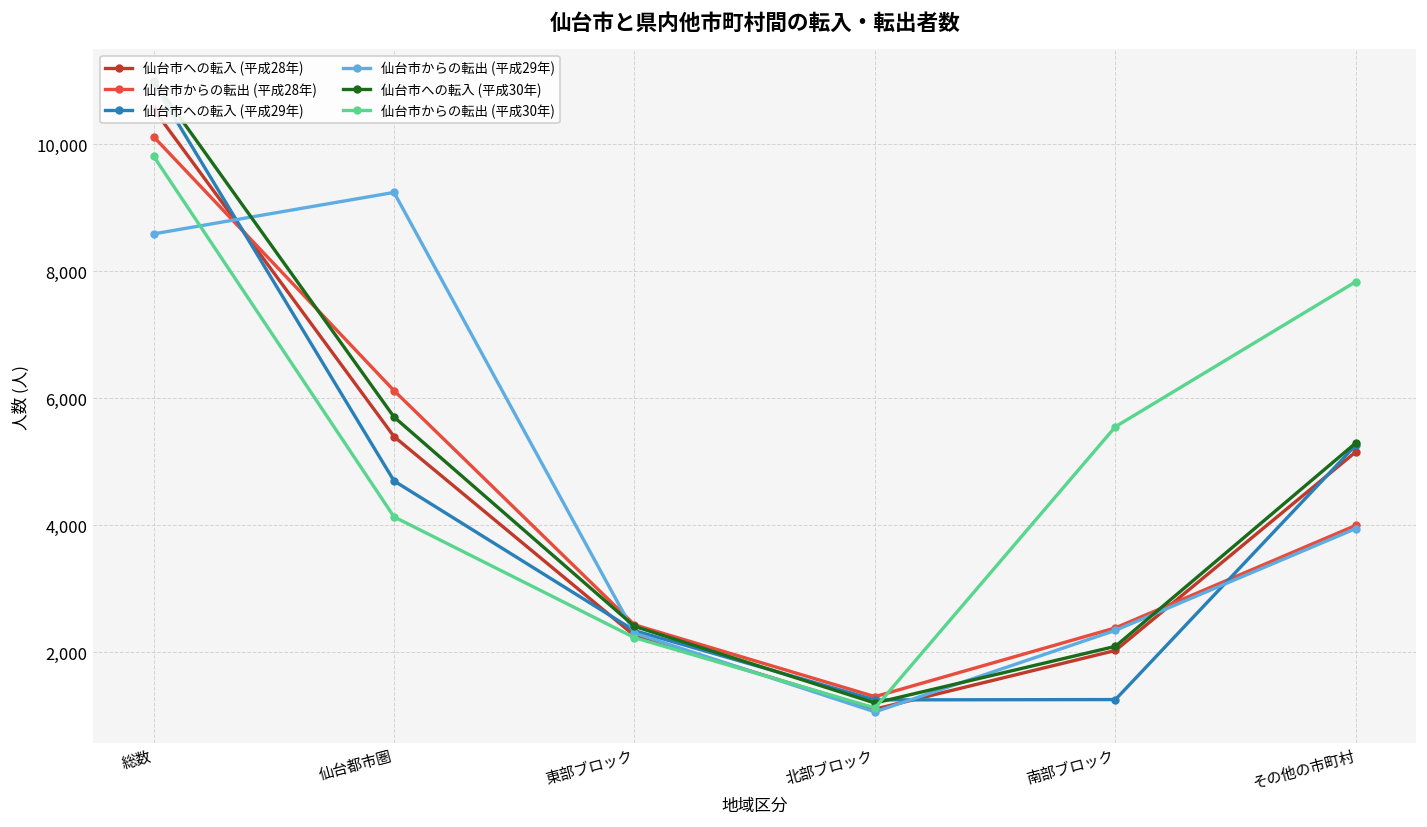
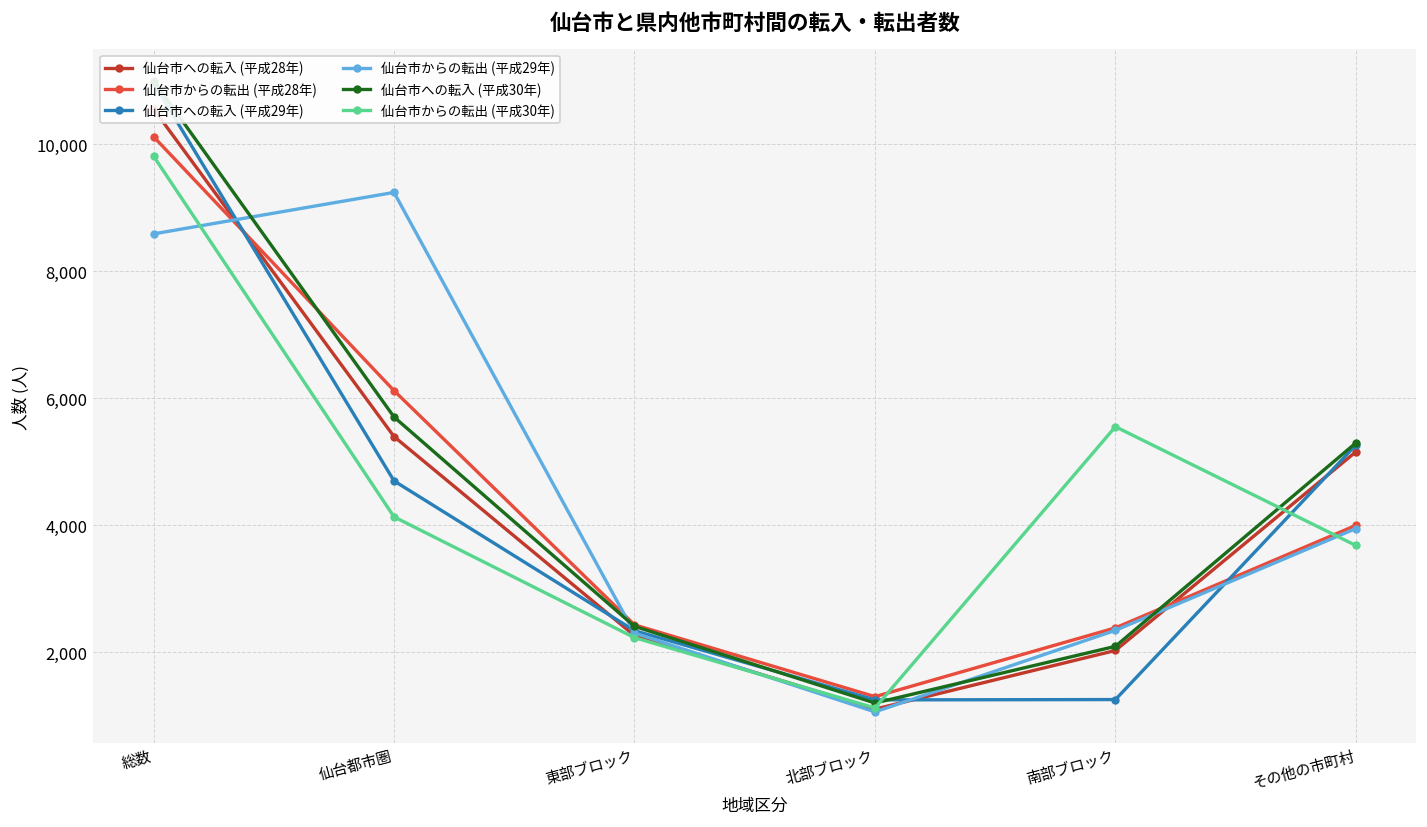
仙台市からの転出 (平成30年), その他の市町村: 7,800 -> 3,700
